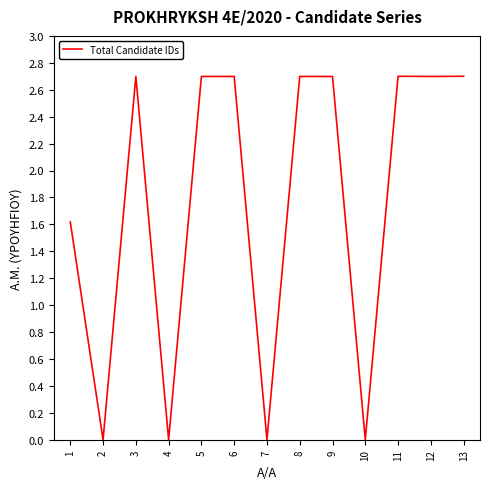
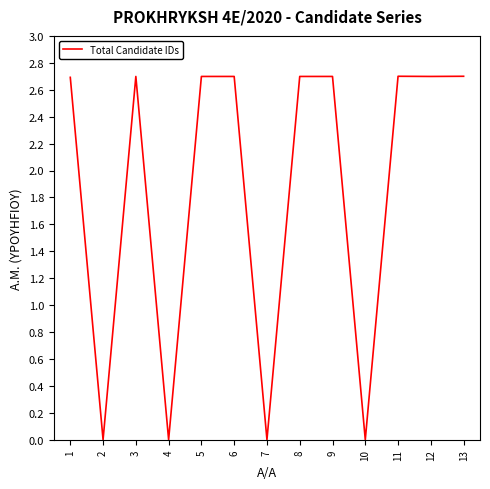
1: 1.62 -> 2.69
